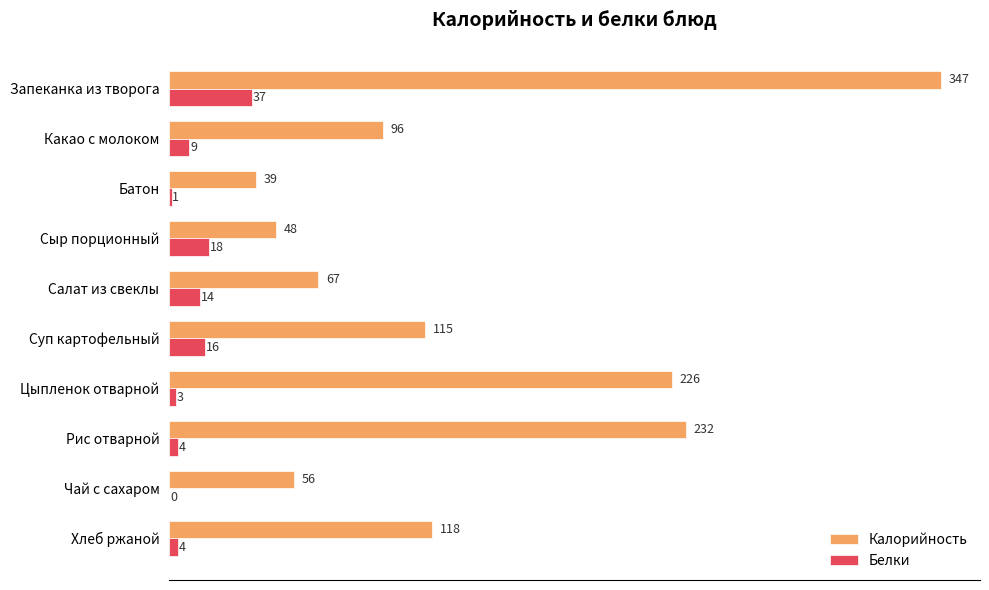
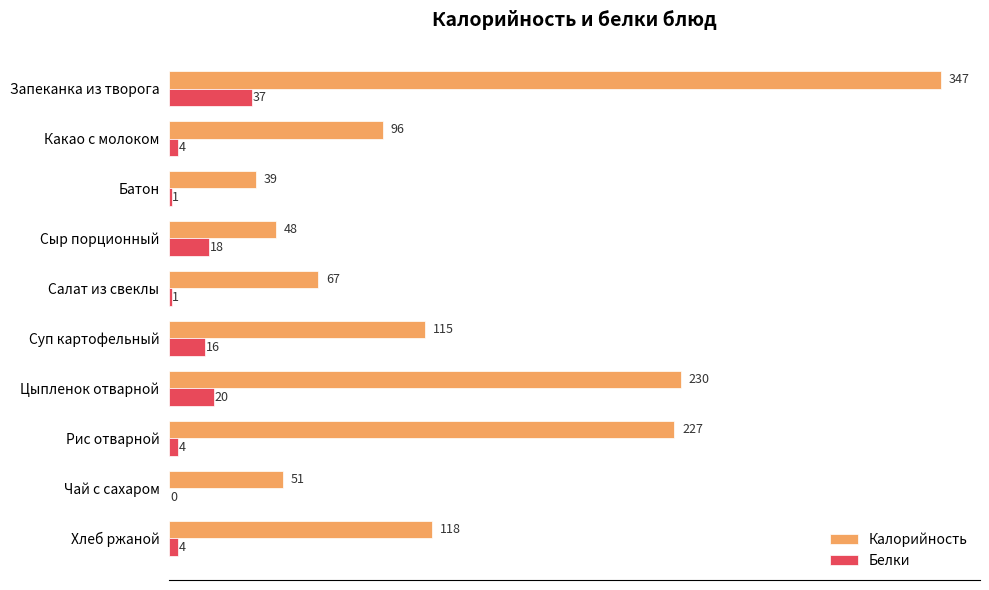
Белки, Какао с молоком: 9 -> 4
Белки, Салат из свеклы: 14 -> 1
Калорийность, Цыпленок отварной: 226 -> 230
Белки, Цыпленок отварной: 3 -> 20
Калорийность, Рис отварной: 232 -> 227
Калорийность, Чай с сахаром: 56 -> 51
